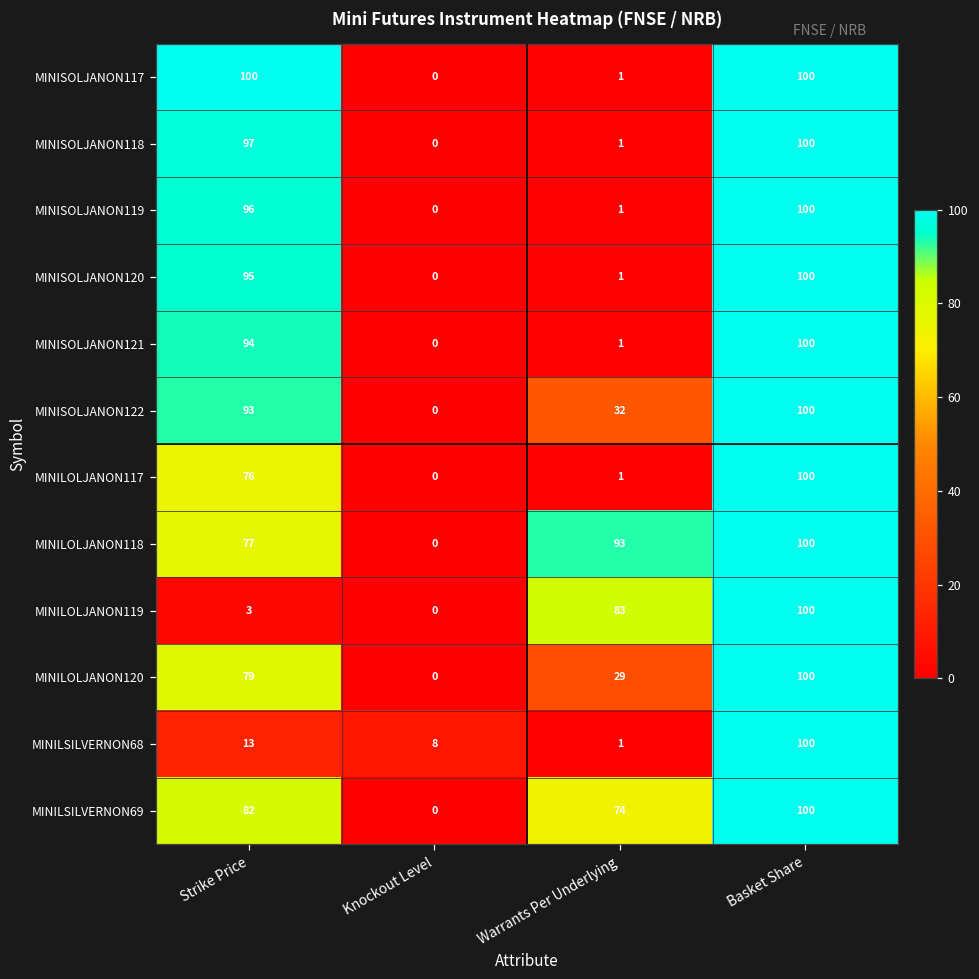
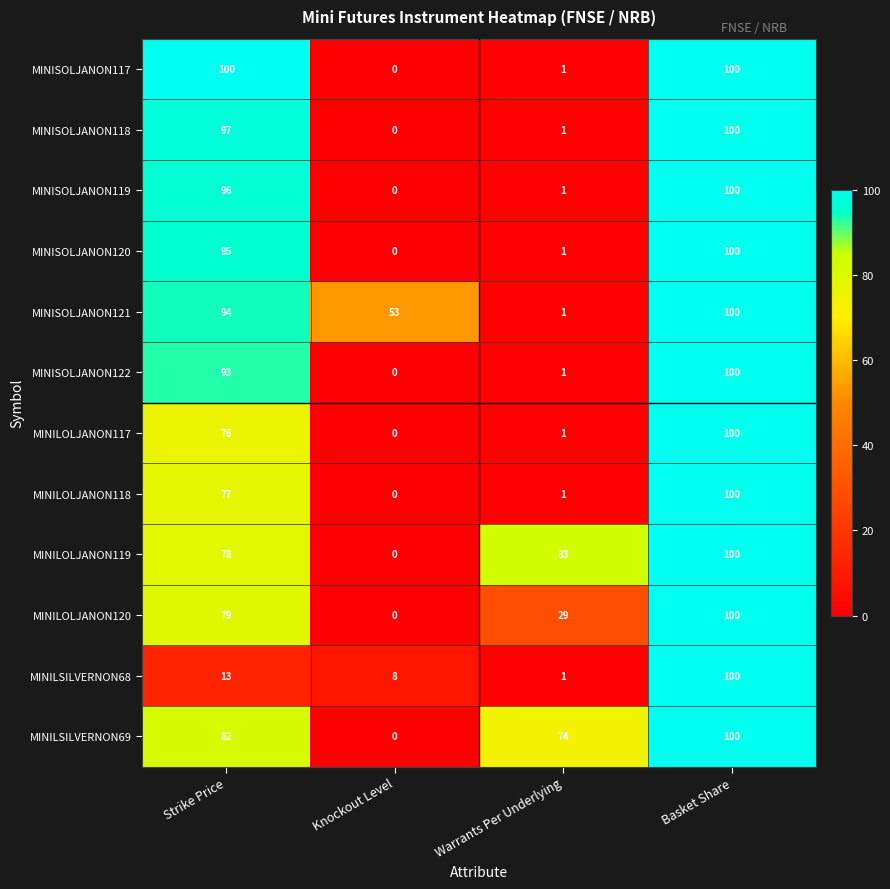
MINISOLJANON121, Knockout Level: 0 -> 53
MINISOLJANON122, Warrants Per Underlying: 32 -> 1
MINILOLJANON118, Warrants Per Underlying: 93 -> 1
MINILOLJANON119, Strike Price: 3 -> 78
